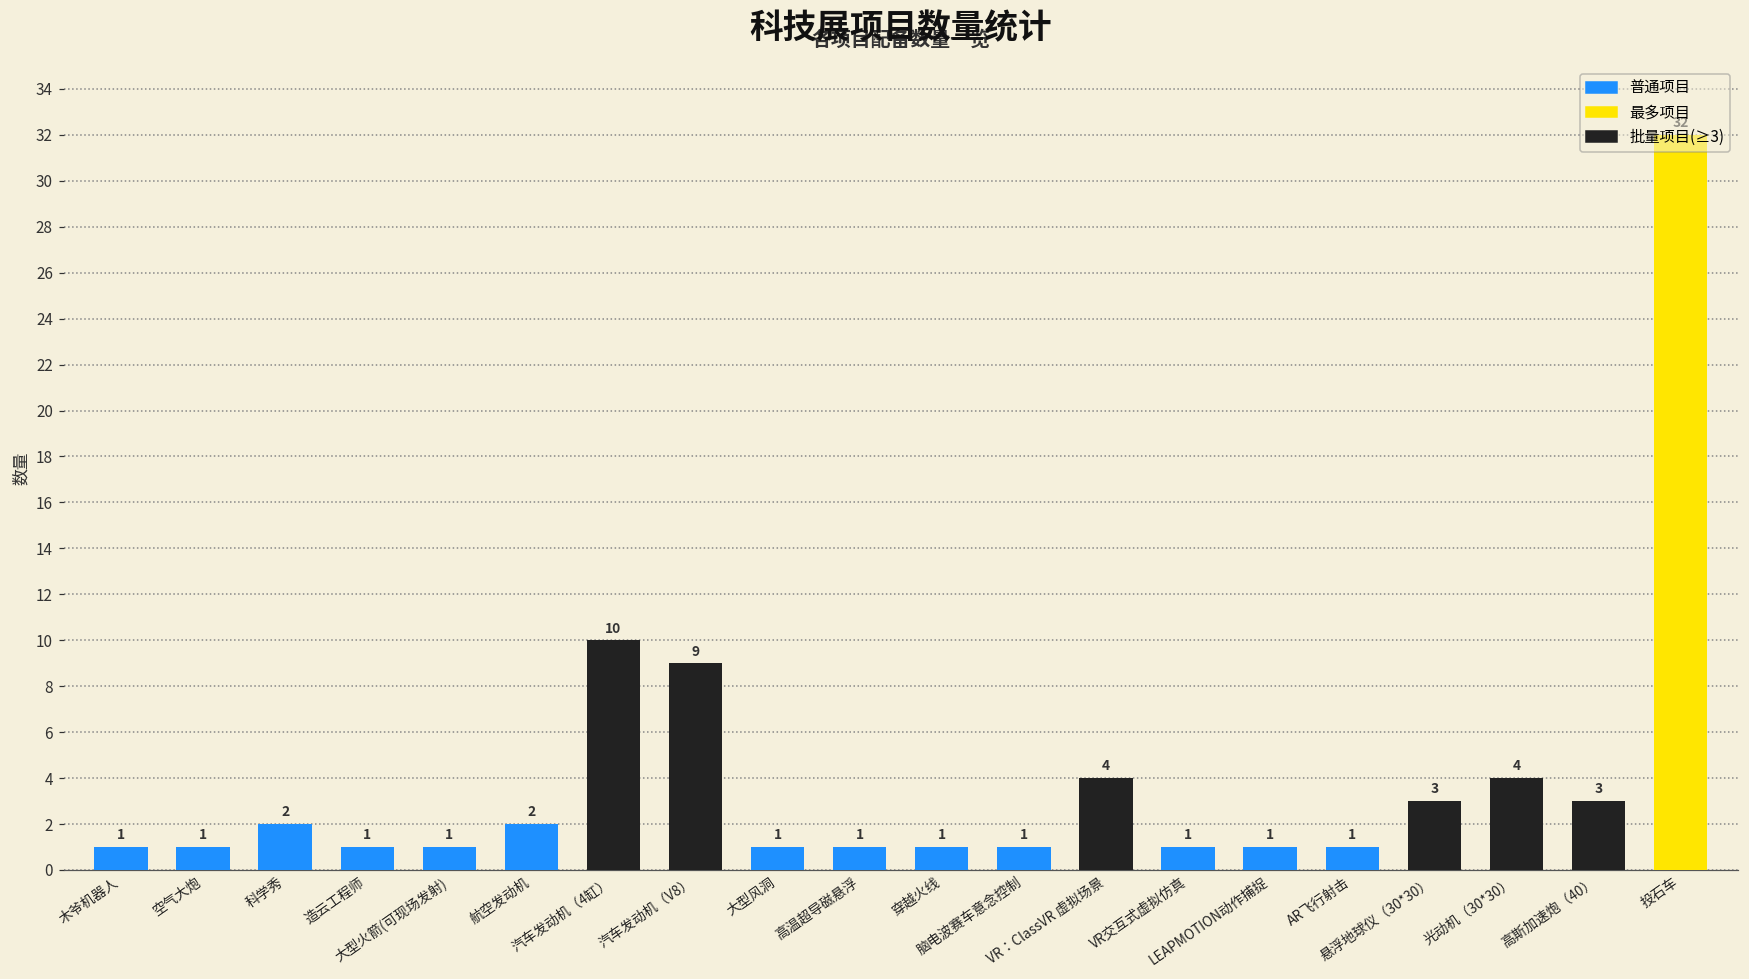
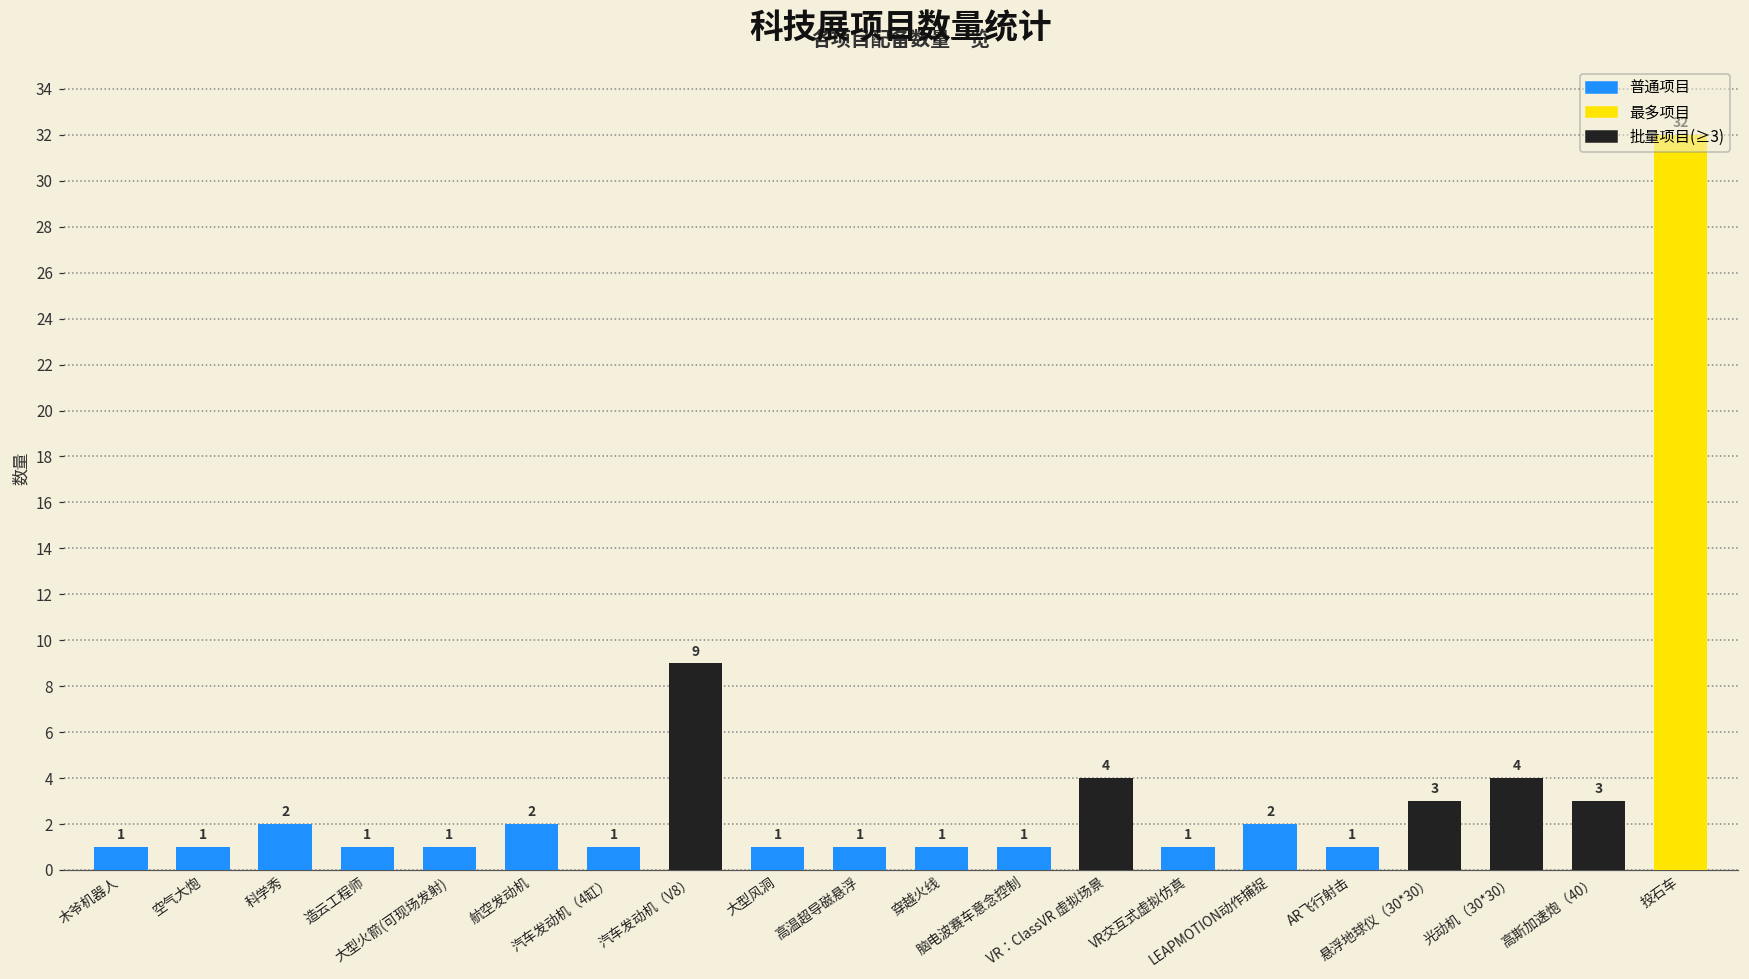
汽车发动机（4缸）: 10 -> 1
LEAPMOTION动作捕捉: 1 -> 2
